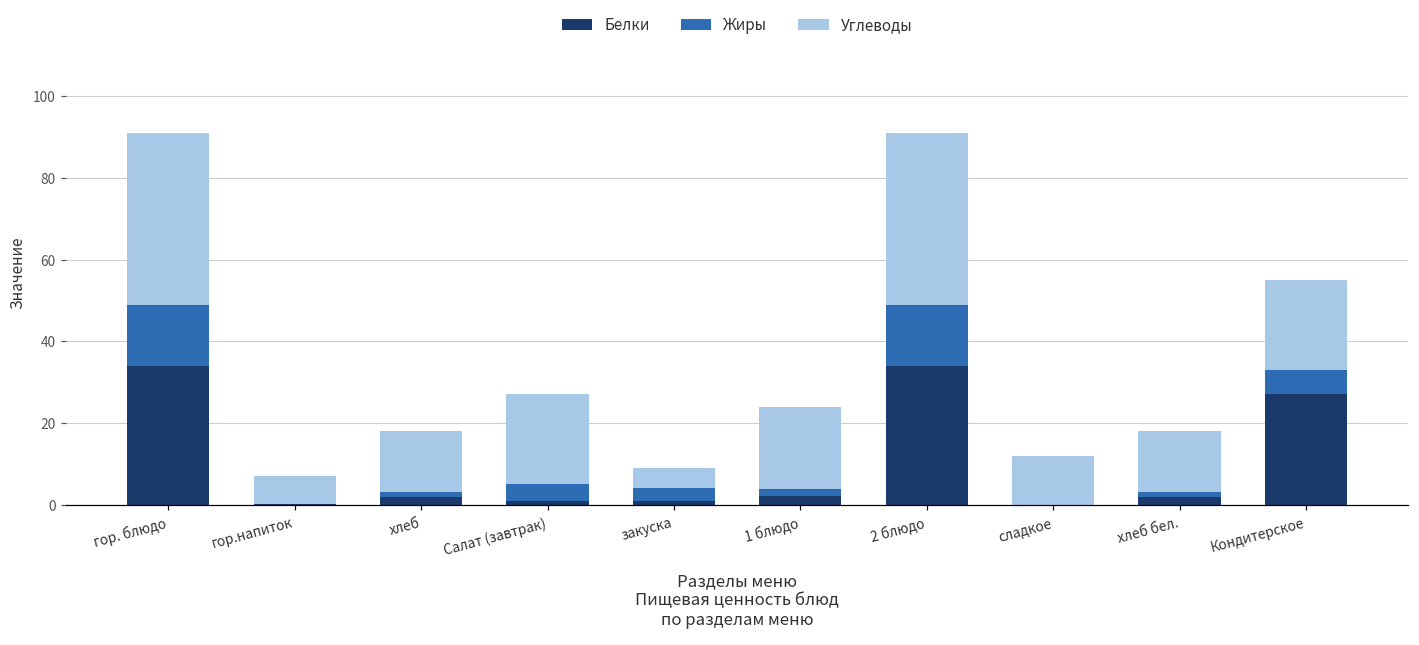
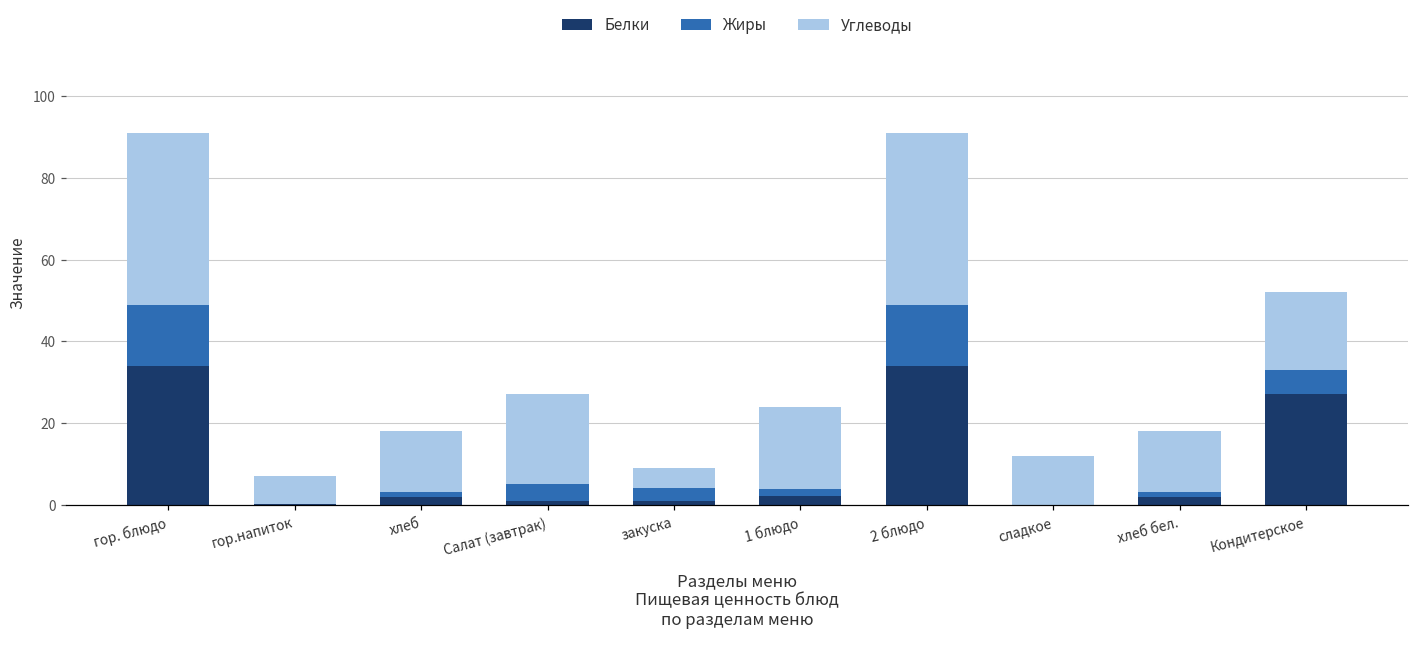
Углеводы, Кондитерское: 22 -> 19
